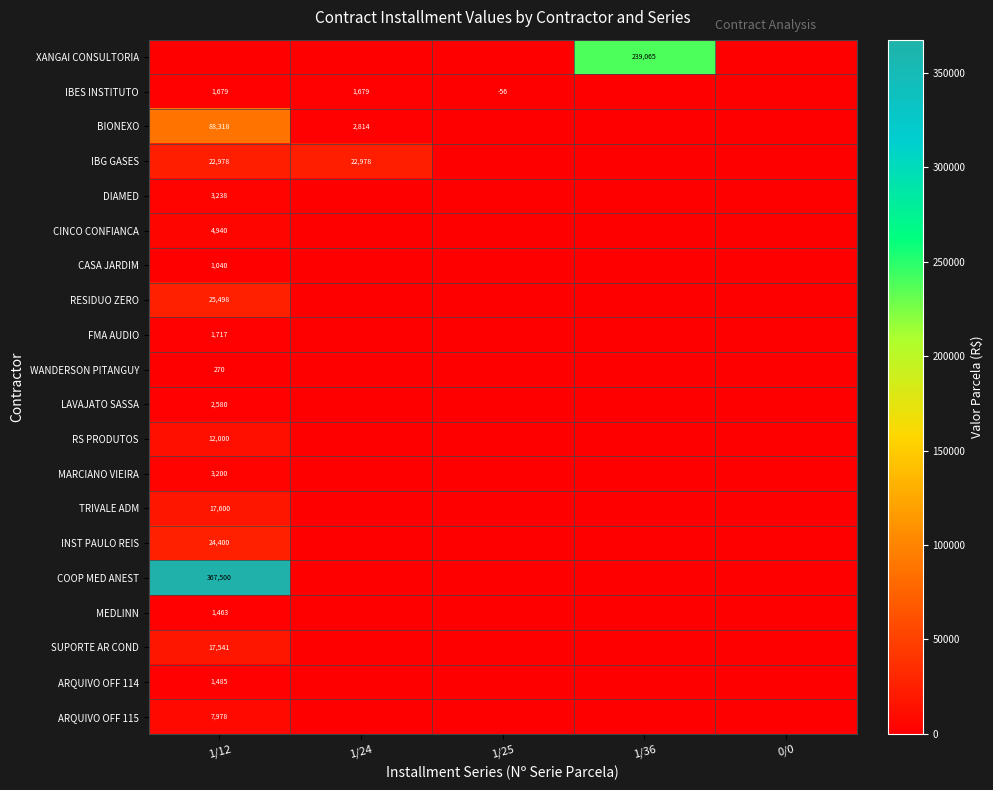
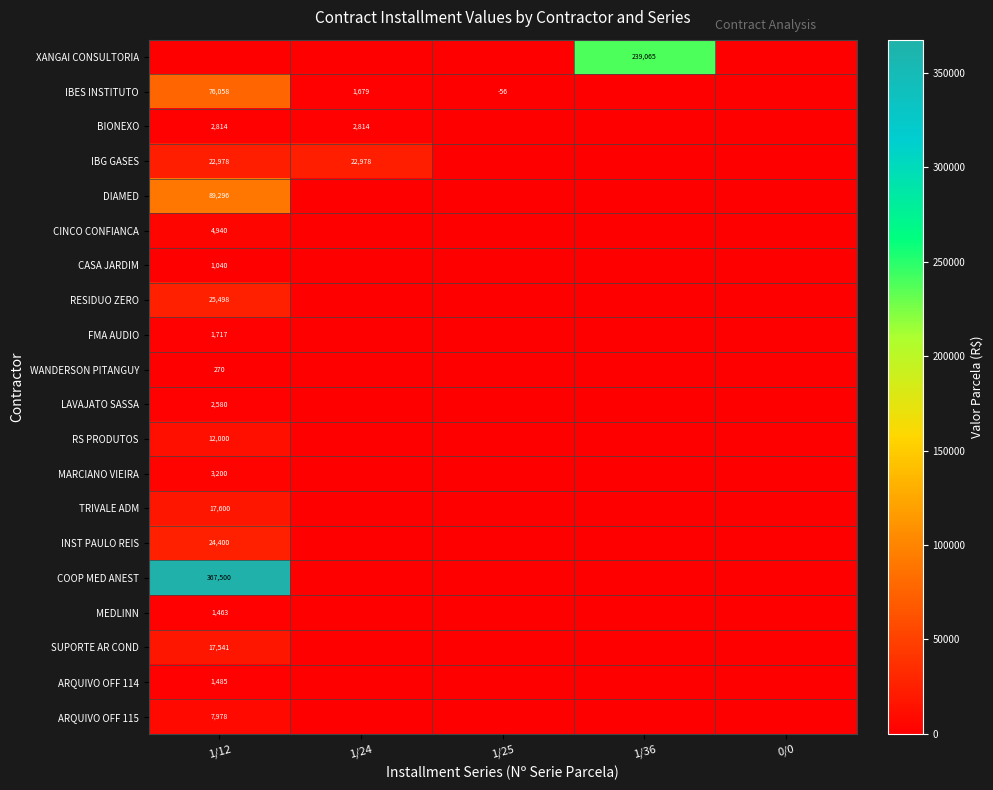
IBES INSTITUTO, 1/12: 1,679 -> 76,058
BIONEXO, 1/12: 88,318 -> 2,814
DIAMED, 1/12: 3,238 -> 89,296
